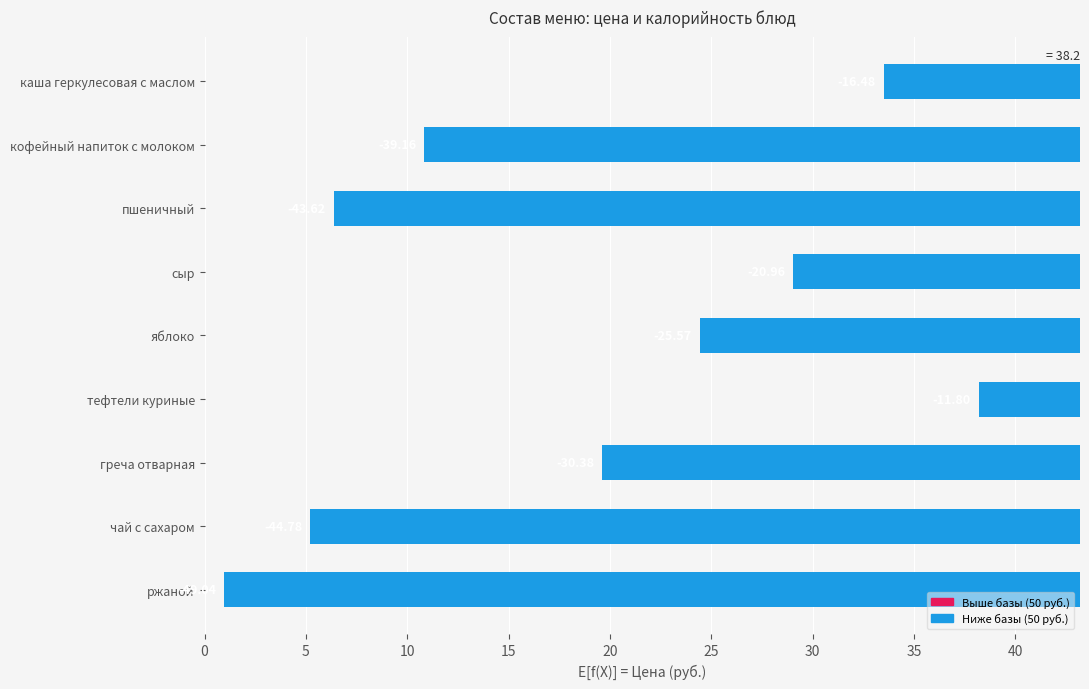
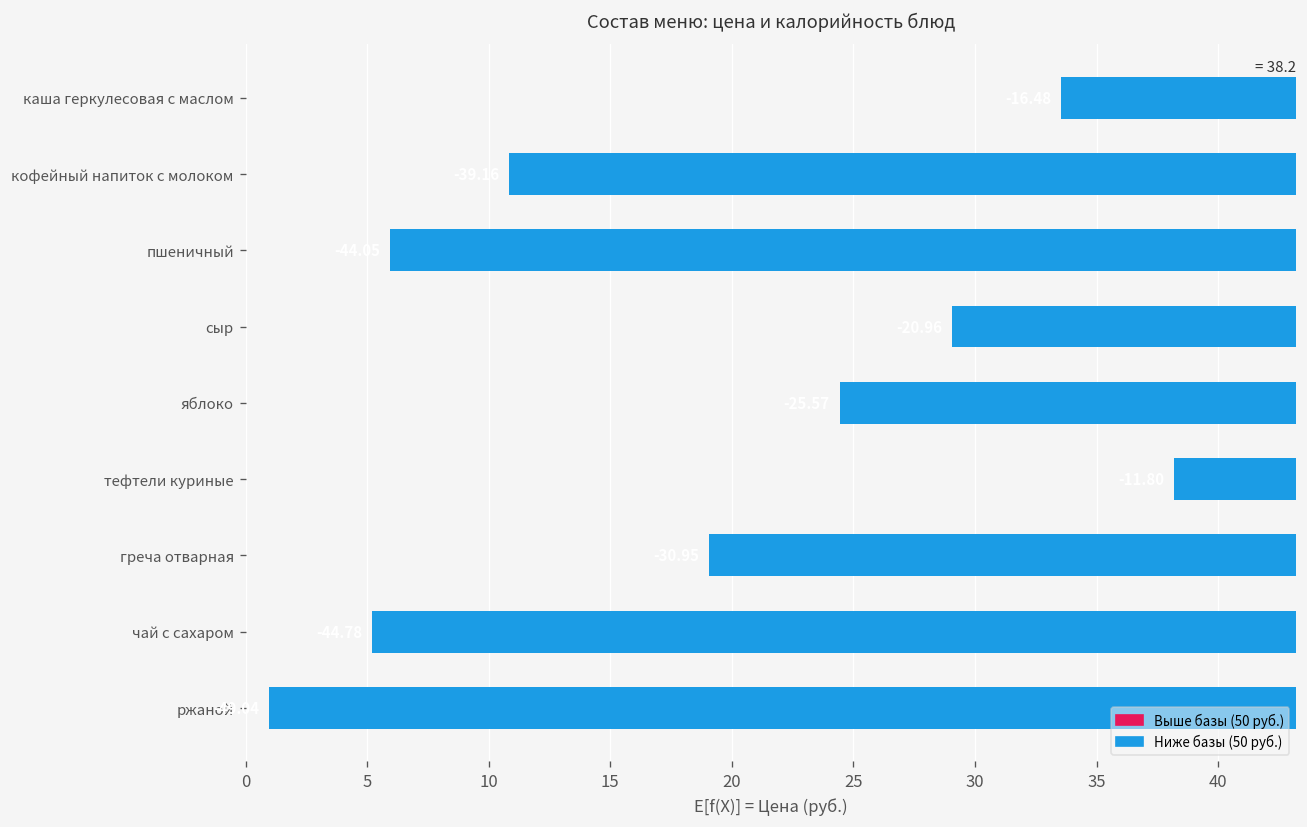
пшеничный: 6.4 -> 6.0
греча отварная: 19.6 -> 19.1
